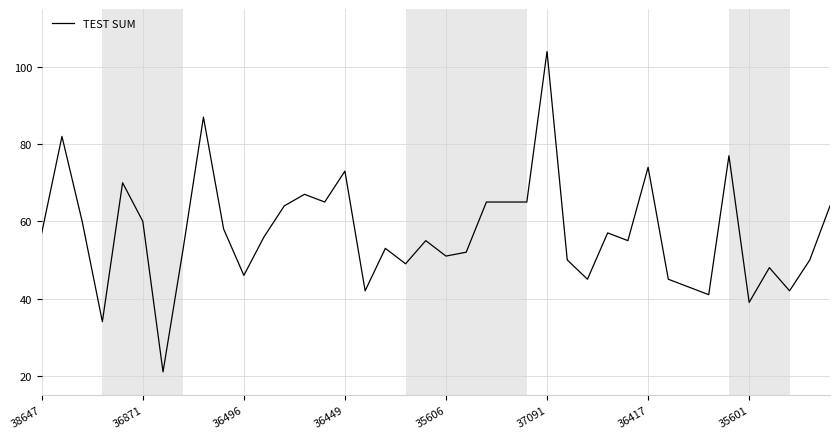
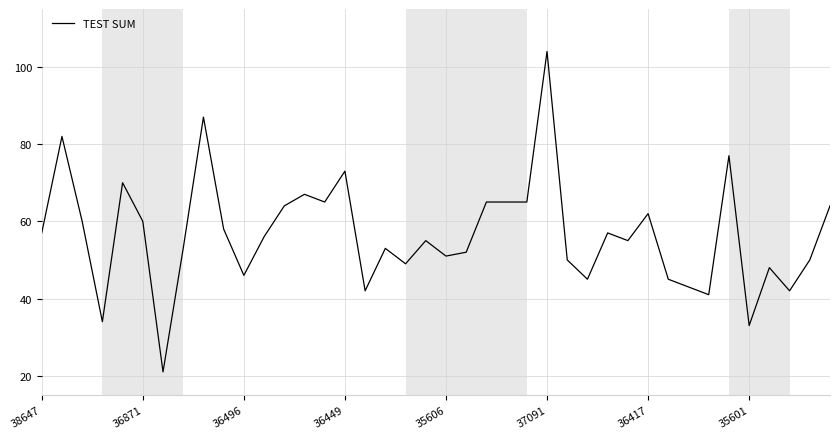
36417: 74 -> 62
35601: 39 -> 33
